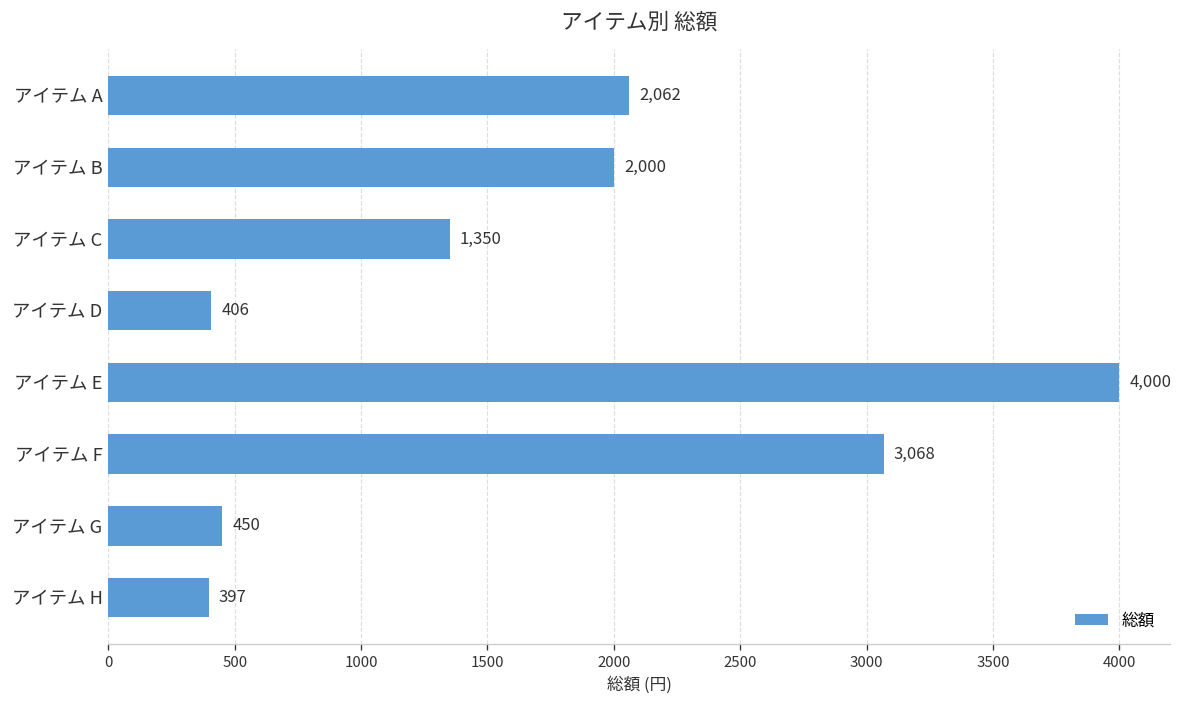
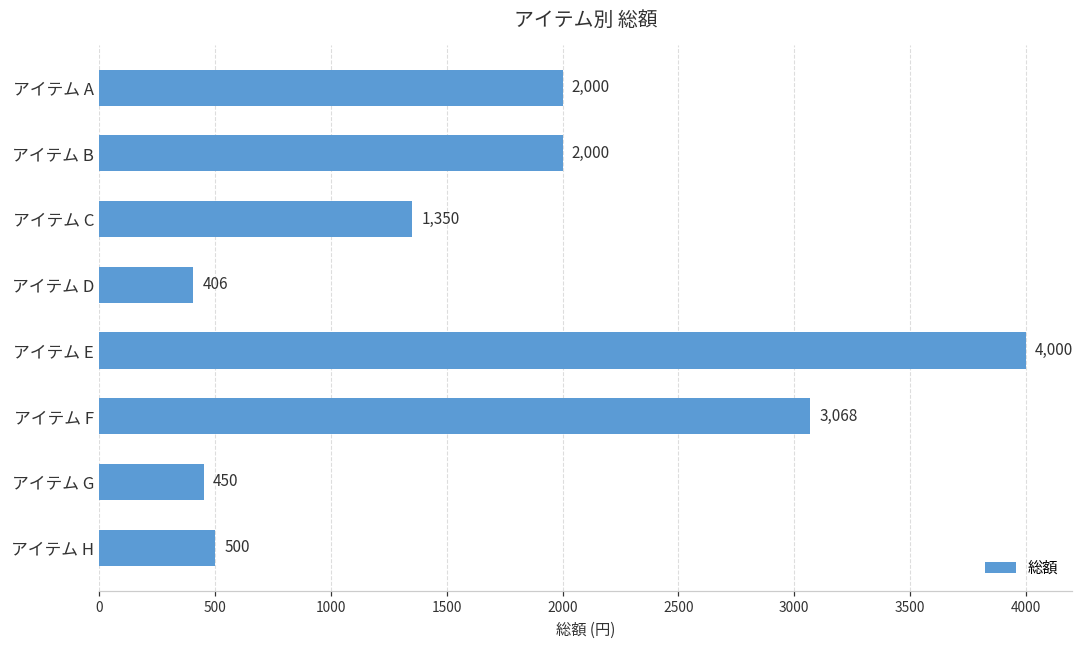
アイテム A: 2,062 -> 2,000
アイテム H: 397 -> 500
